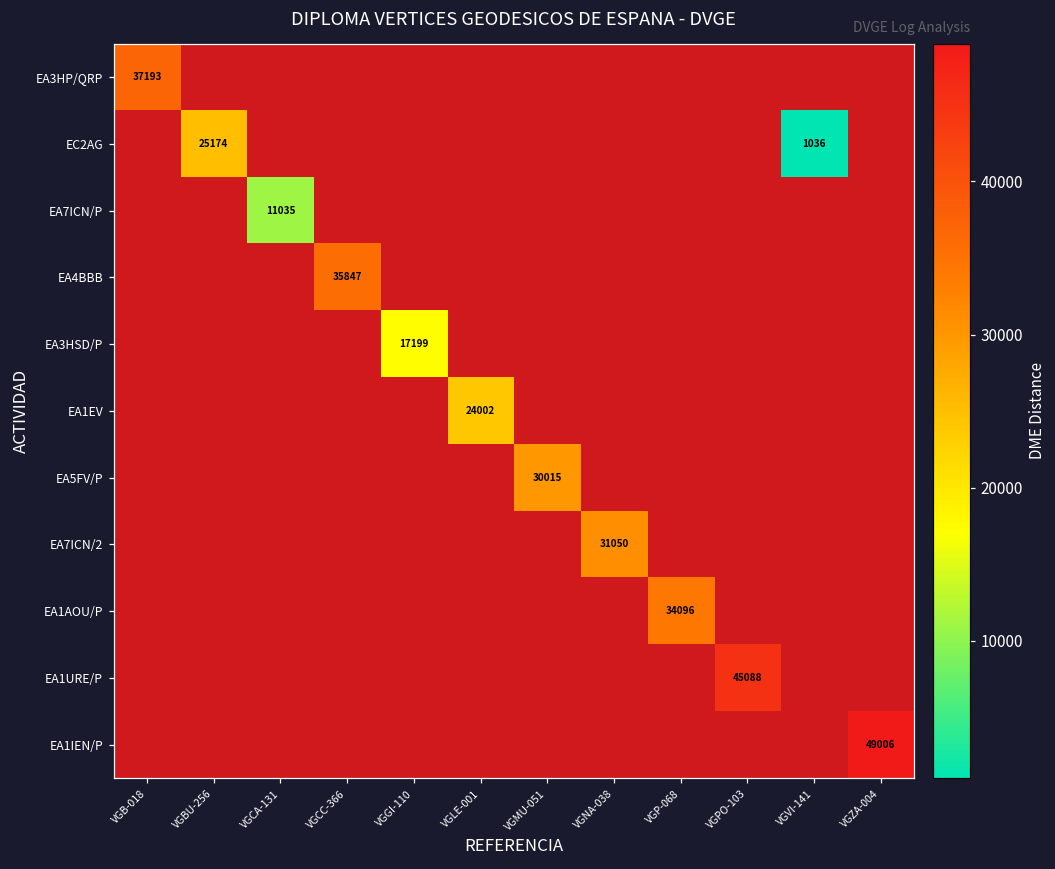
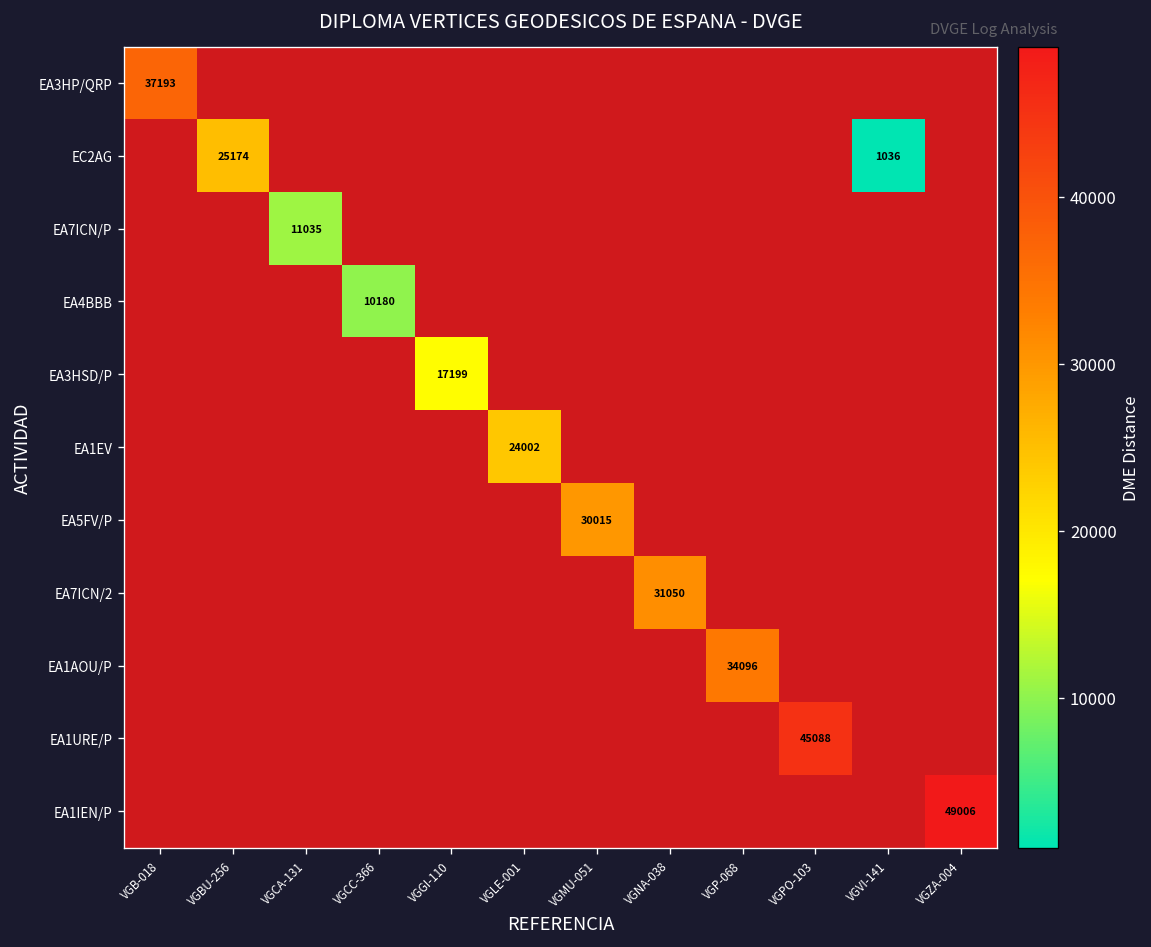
EA4BBB, VGCC-366: 35847 -> 10180
